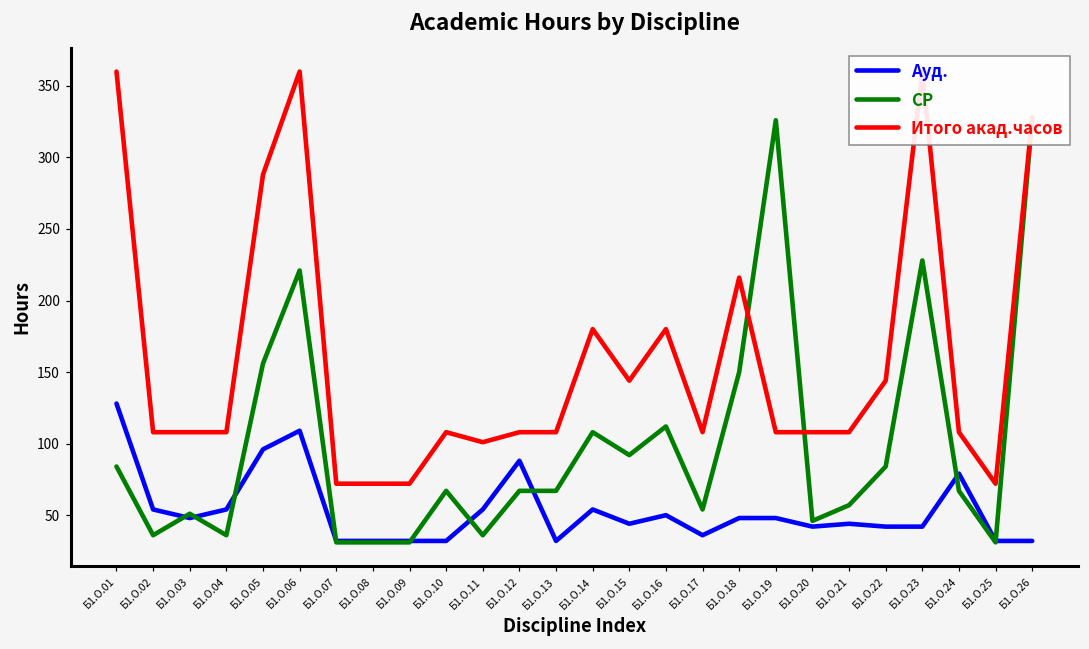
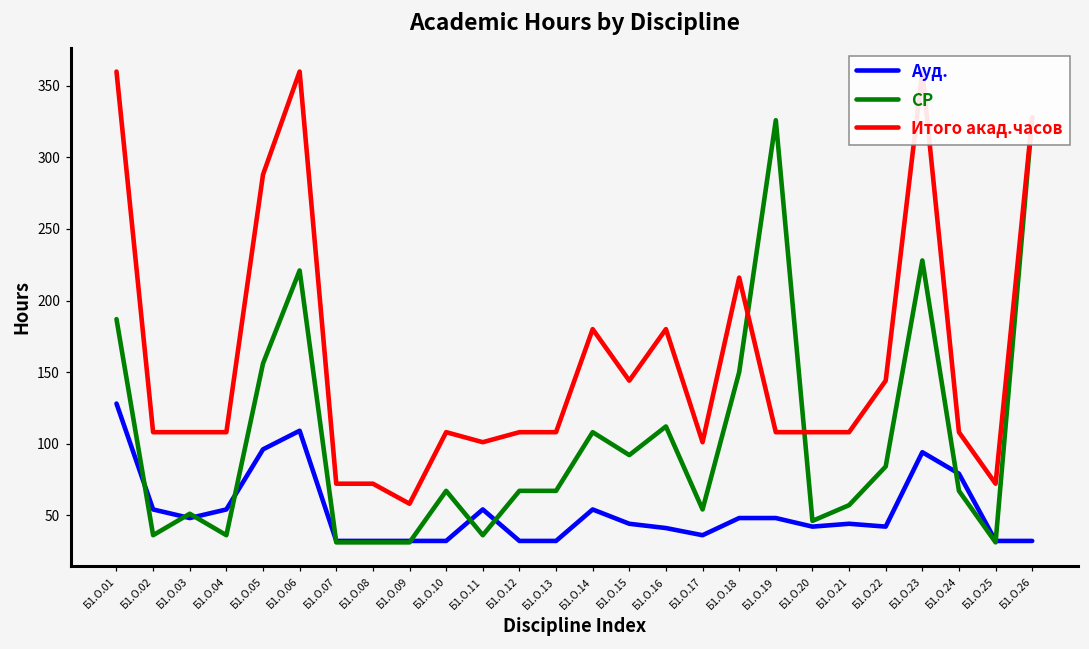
СР, Б1.О.01: 84 -> 187
Итого акад.часов, Б1.О.09: 72 -> 58
Ауд., Б1.О.12: 88 -> 32
Ауд., Б1.О.16: 50 -> 41
Итого акад.часов, Б1.О.17: 108 -> 101
Ауд., Б1.О.23: 42 -> 94
